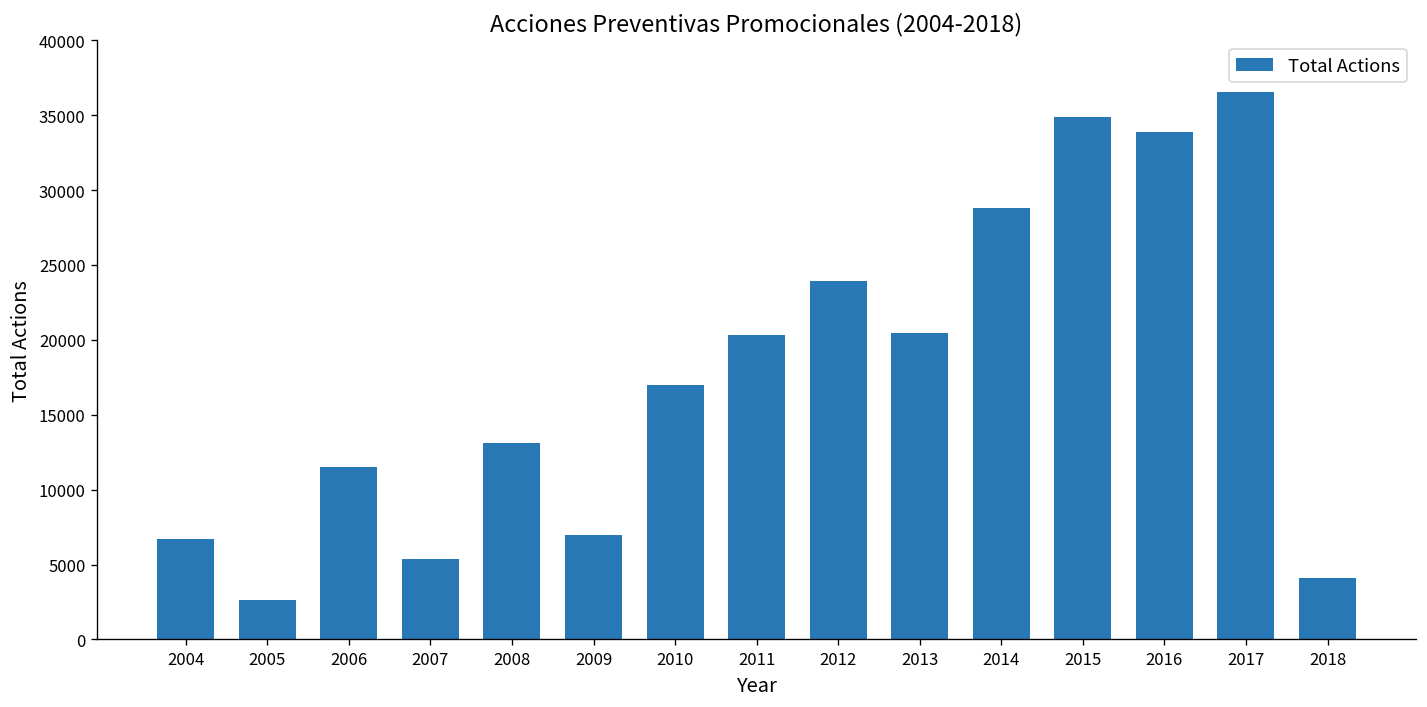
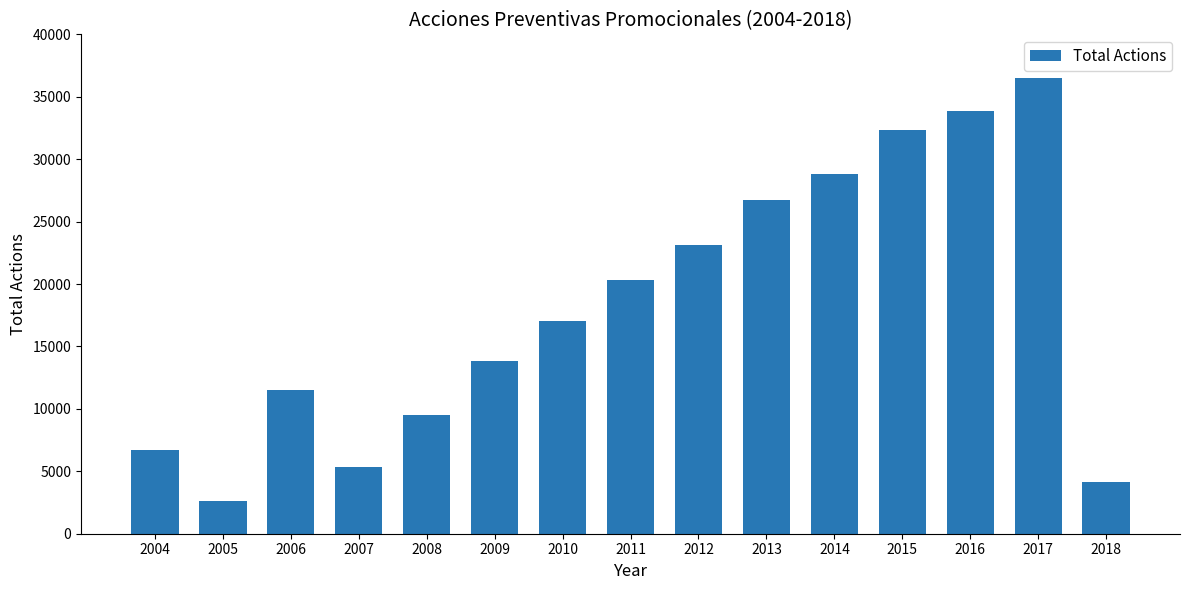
2008: 13100 -> 9500
2009: 7000 -> 13900
2012: 23900 -> 23100
2013: 20500 -> 26700
2015: 34900 -> 32300
